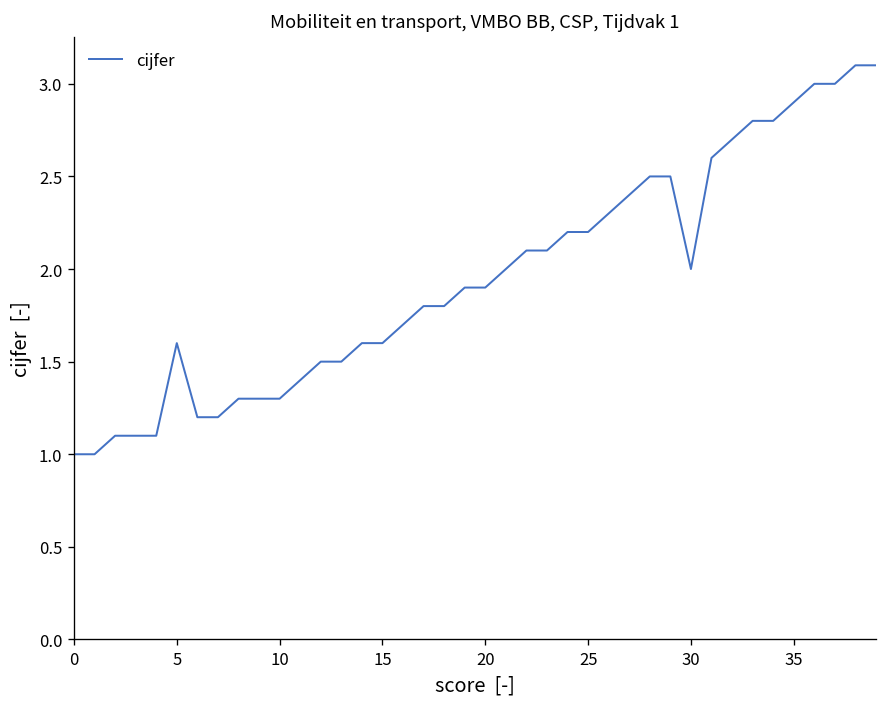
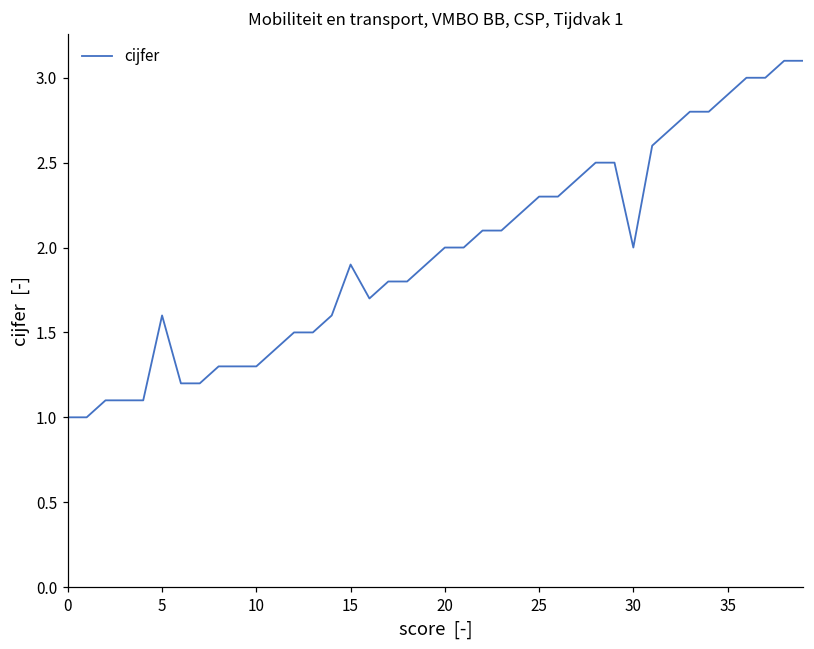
15: 1.6 -> 1.9
20: 1.9 -> 2.0
25: 2.2 -> 2.3
